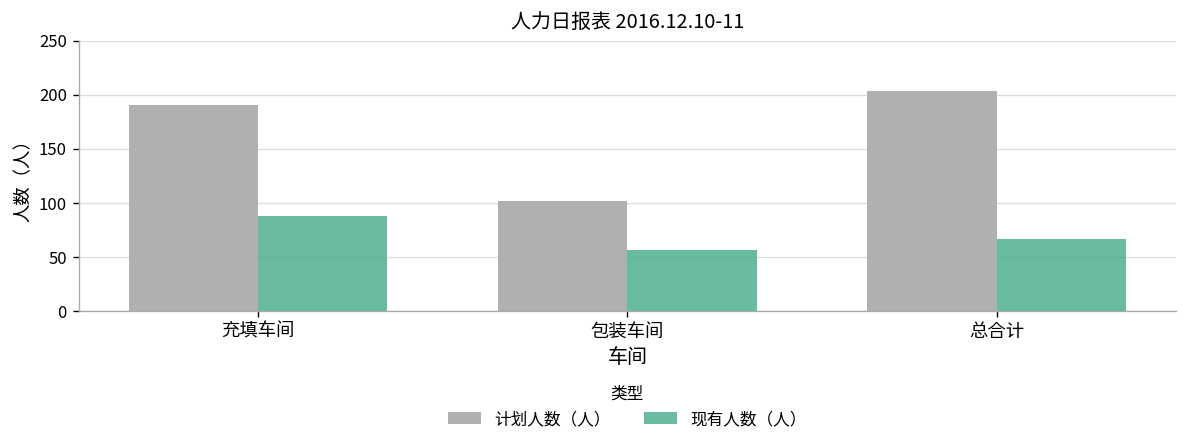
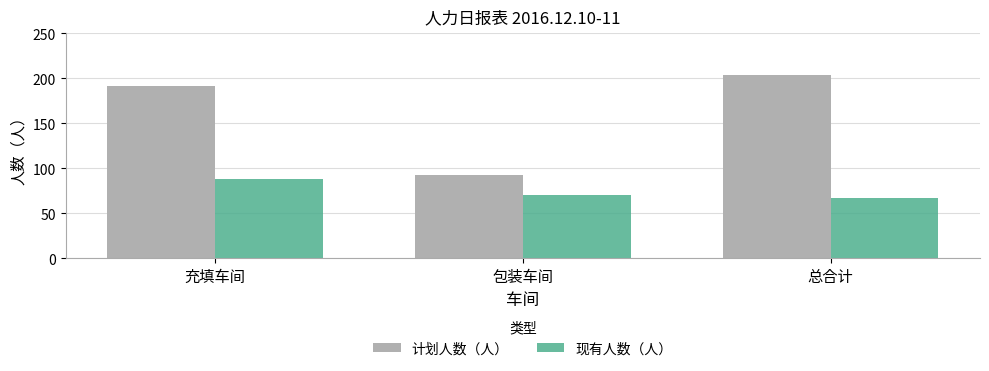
计划人数（人）, 包装车间: 100 -> 90
现有人数（人）, 包装车间: 60 -> 70
